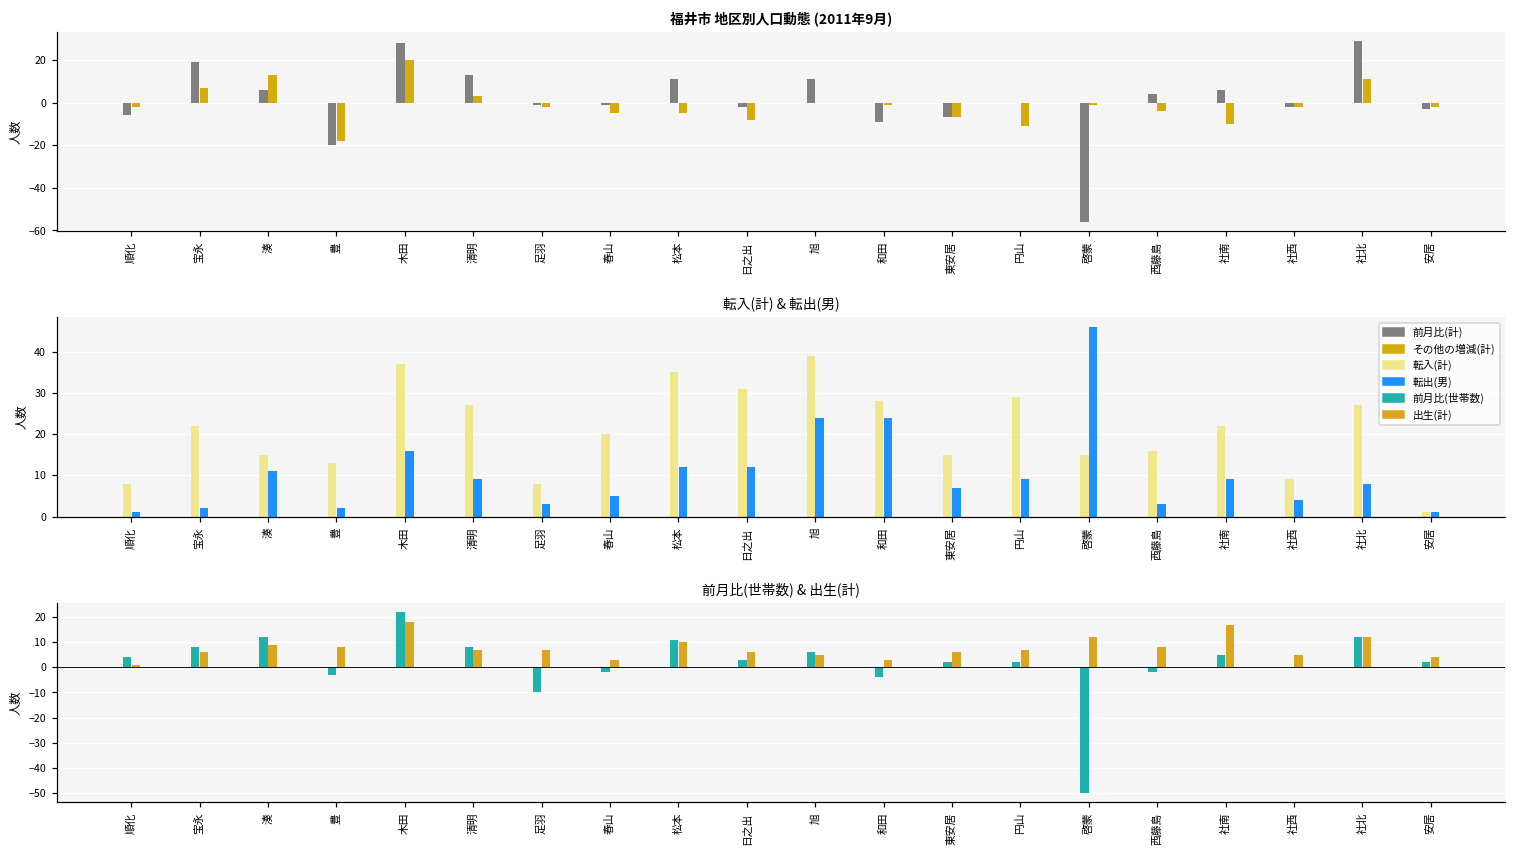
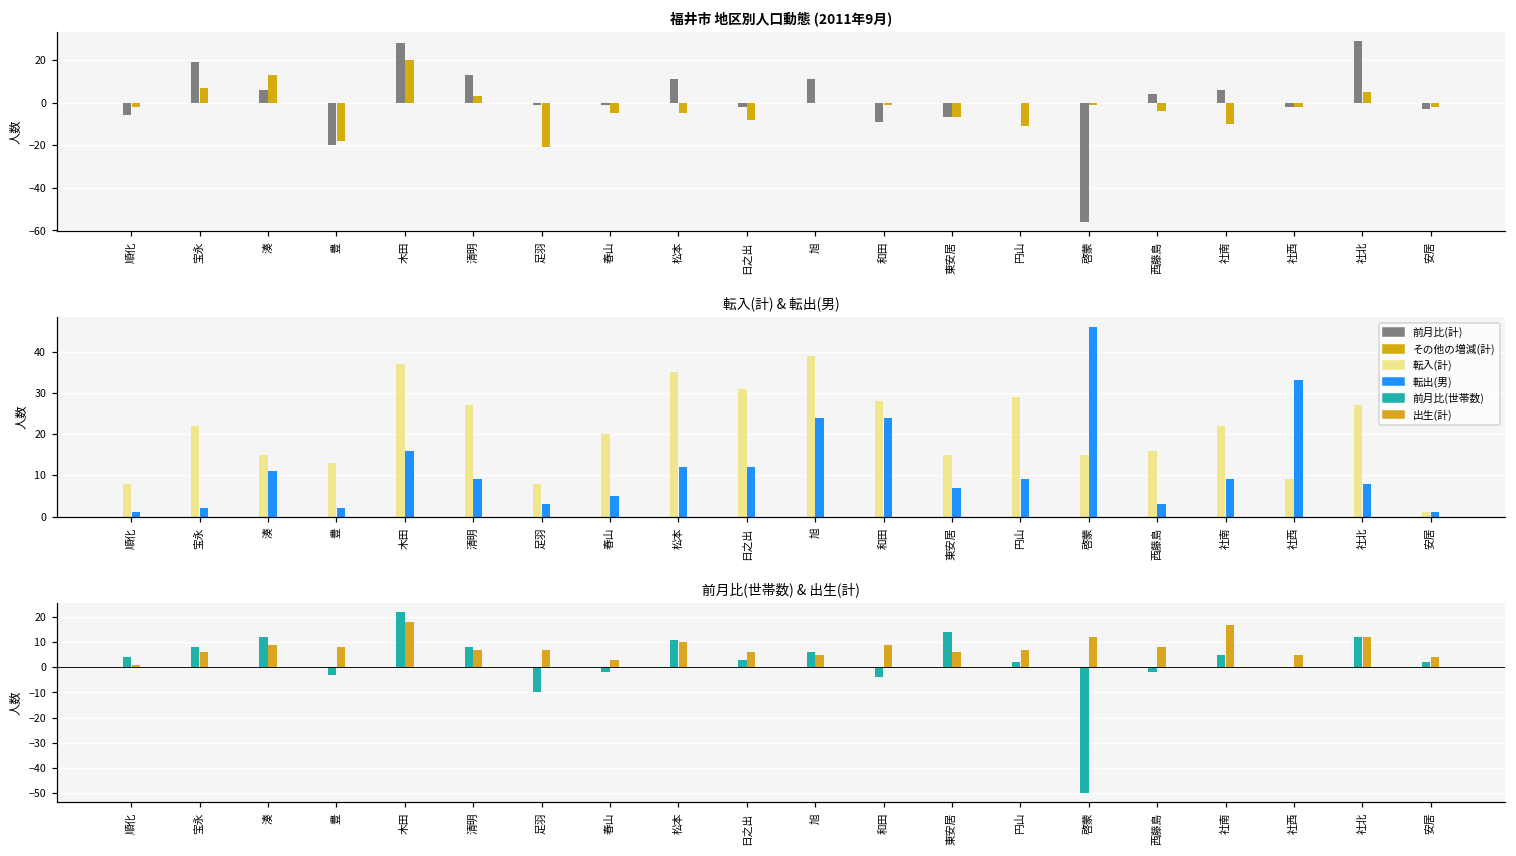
福井市 地区別人口動態 (2011年9月), その他の増減(計), 足羽: -2 -> -21
福井市 地区別人口動態 (2011年9月), その他の増減(計), 社北: 11 -> 5
転入(計) & 転出(男), 転出(男), 社西: 4 -> 33
前月比(世帯数) & 出生(計), 出生(計), 和田: 3 -> 9
前月比(世帯数) & 出生(計), 前月比(世帯数), 東安居: 2 -> 14
